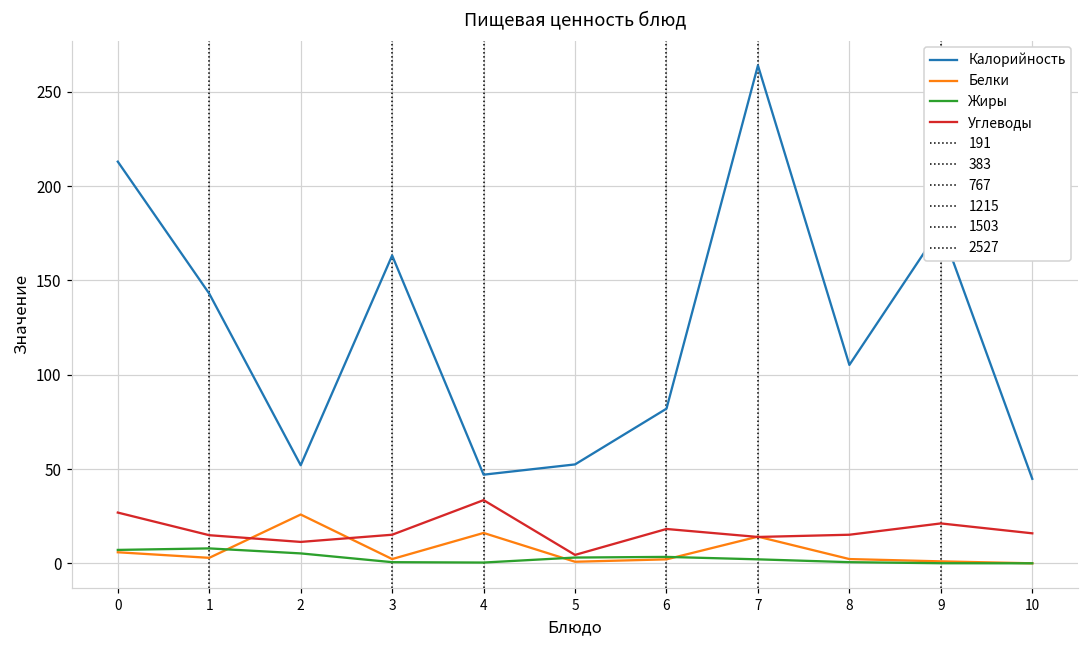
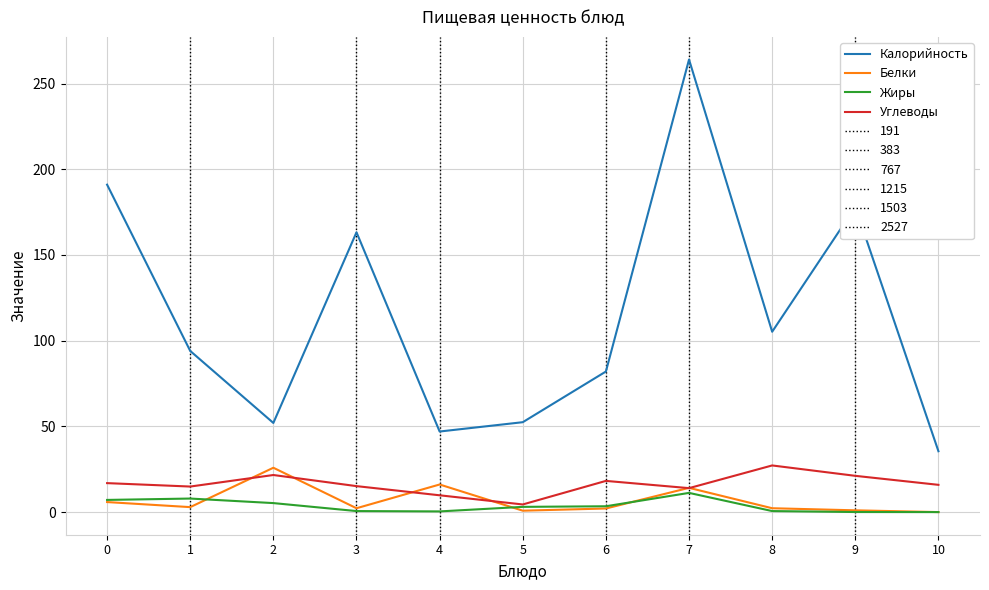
Калорийность, 0: 213 -> 191
Углеводы, 0: 27 -> 17
Калорийность, 1: 143 -> 94
Углеводы, 2: 11 -> 22
Углеводы, 4: 34 -> 10
Жиры, 7: 2 -> 11
Углеводы, 8: 15 -> 27
Калорийность, 10: 45 -> 36
